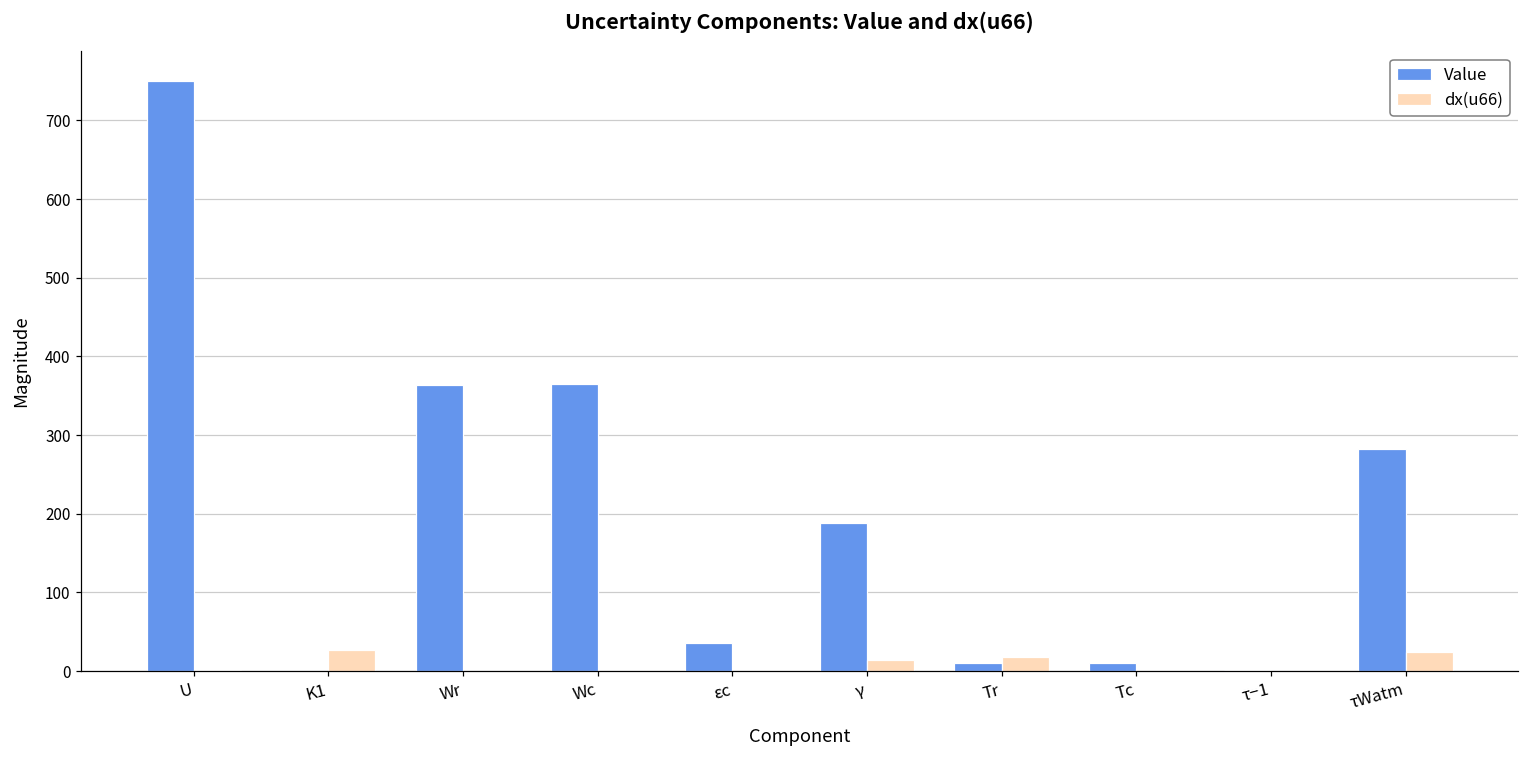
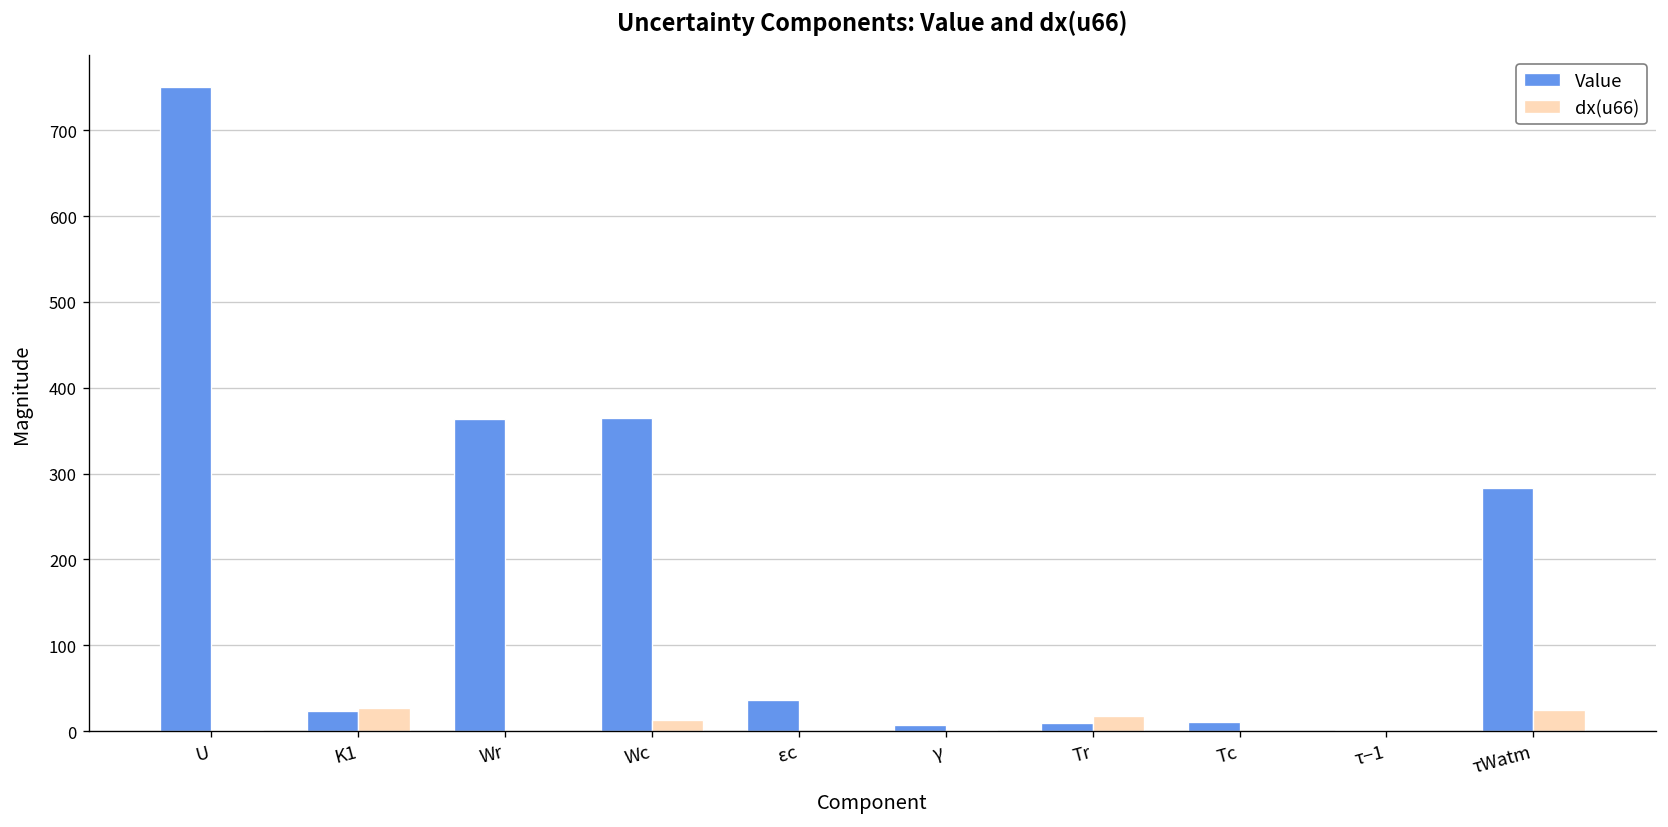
Value, K1: 0 -> 20
dx(u66), Wc: 0 -> 10
Value, γ: 190 -> 10
dx(u66), γ: 10 -> 0
